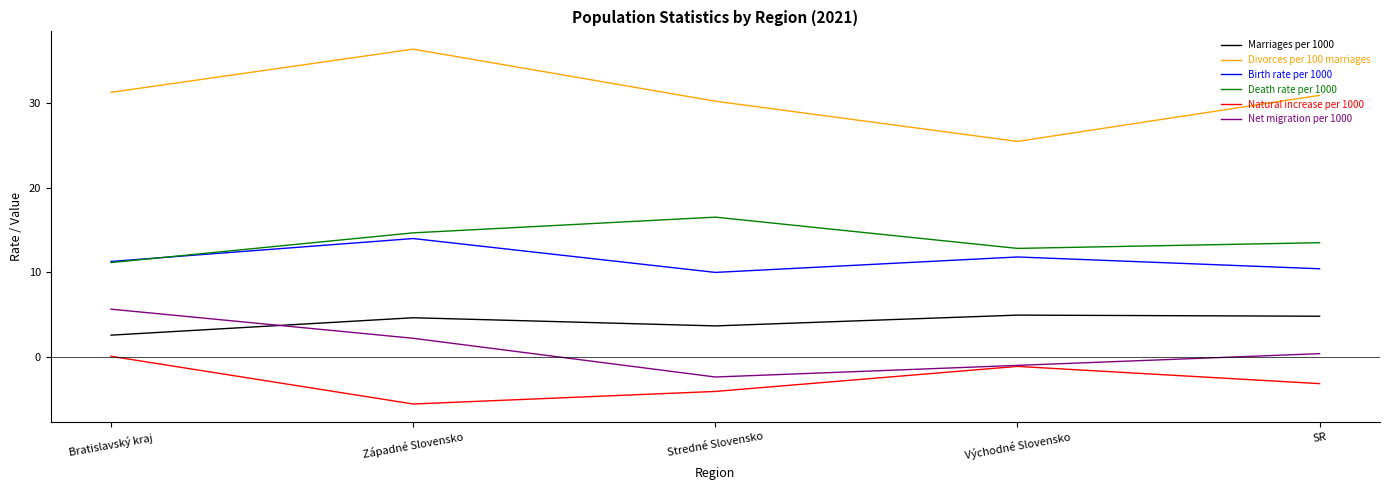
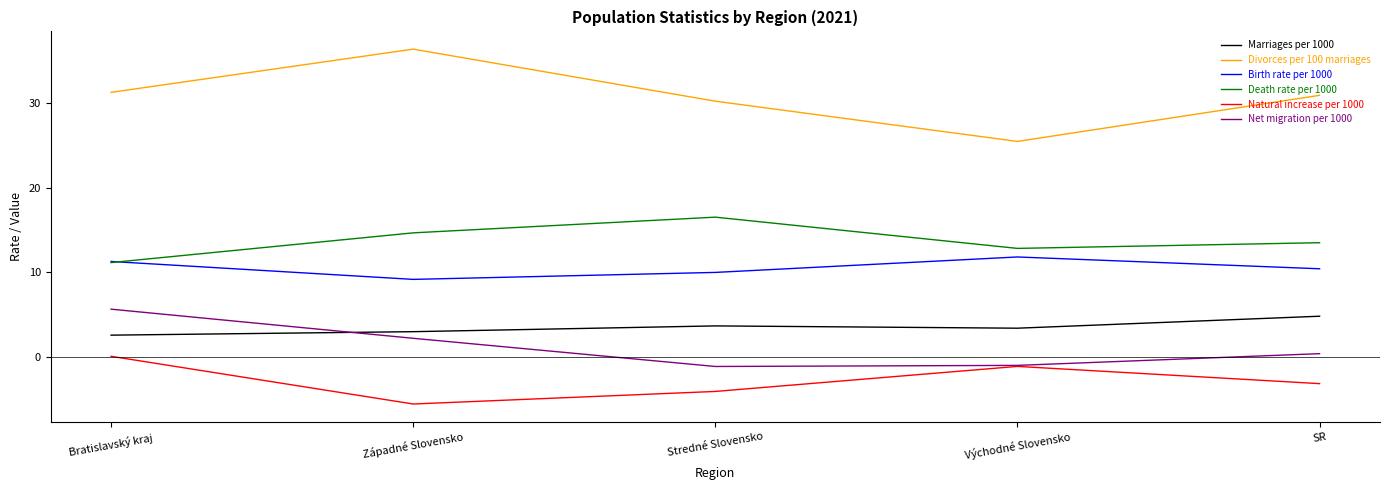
Marriages per 1000, Západné Slovensko: 5 -> 3
Birth rate per 1000, Západné Slovensko: 14 -> 9
Net migration per 1000, Stredné Slovensko: -2 -> -1
Marriages per 1000, Východné Slovensko: 5 -> 3
